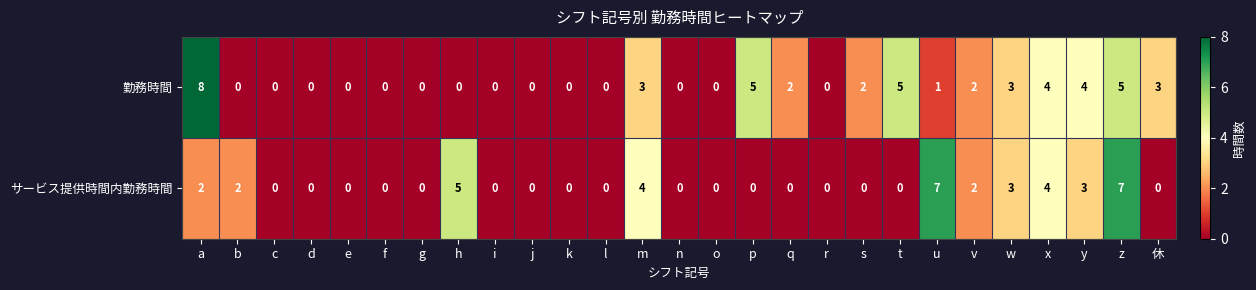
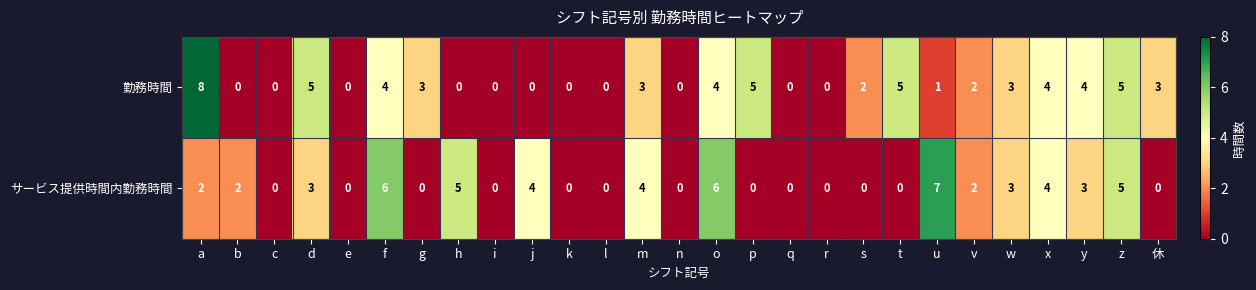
勤務時間, d: 0 -> 5
勤務時間, f: 0 -> 4
勤務時間, g: 0 -> 3
勤務時間, o: 0 -> 4
勤務時間, q: 2 -> 0
サービス提供時間内勤務時間, d: 0 -> 3
サービス提供時間内勤務時間, f: 0 -> 6
サービス提供時間内勤務時間, j: 0 -> 4
サービス提供時間内勤務時間, o: 0 -> 6
サービス提供時間内勤務時間, z: 7 -> 5
